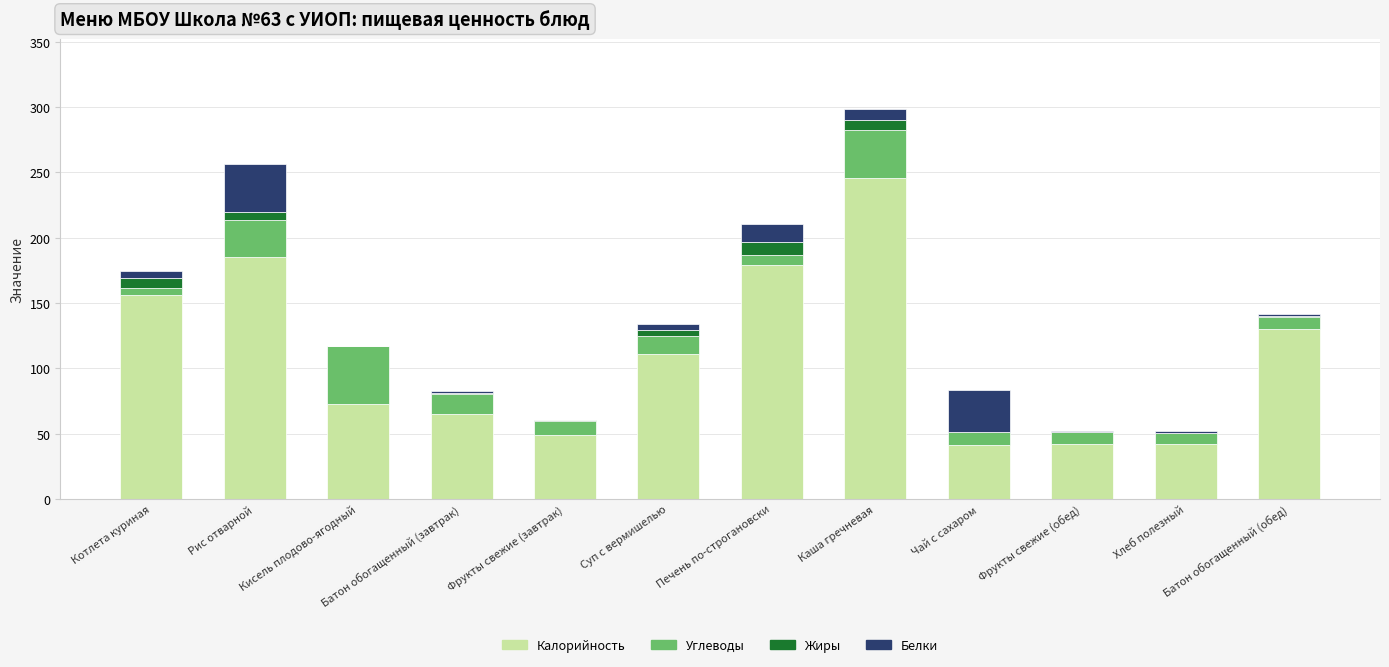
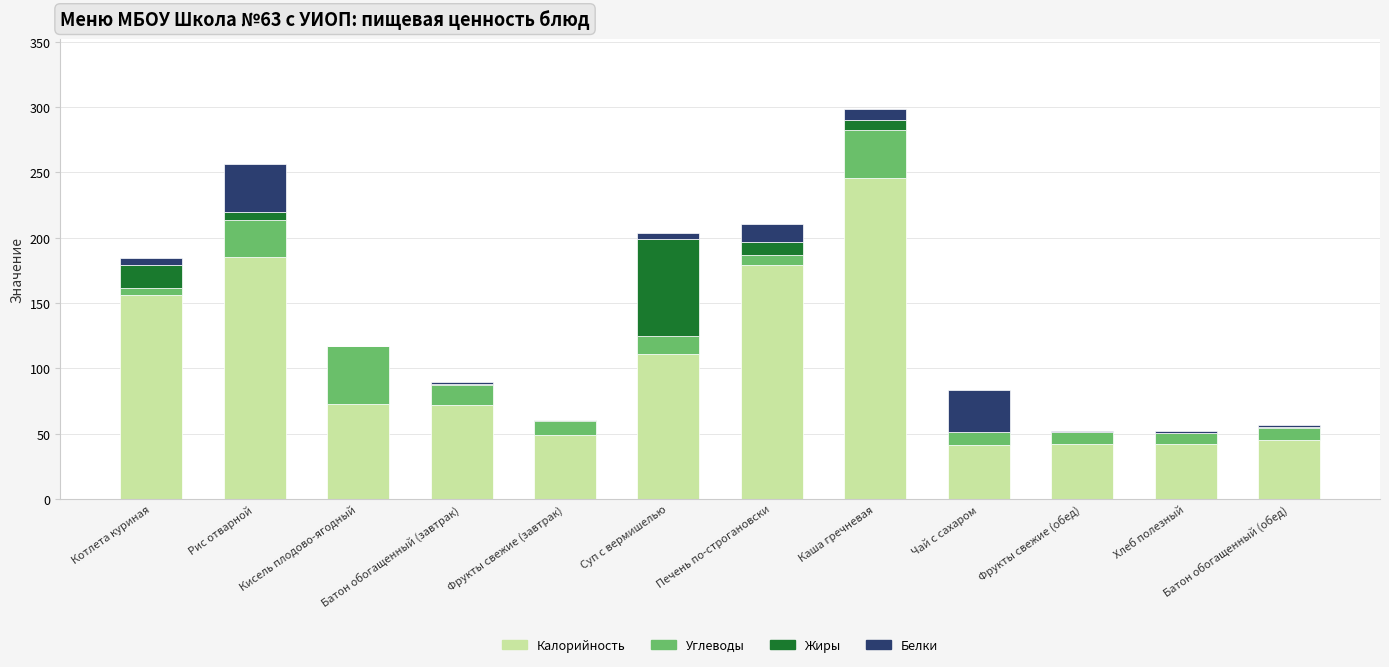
Жиры, Котлета куриная: 8 -> 18
Калорийность, Батон обогащенный (завтрак): 65 -> 72
Жиры, Суп с вермишелью: 4 -> 74
Калорийность, Батон обогащенный (обед): 130 -> 45
